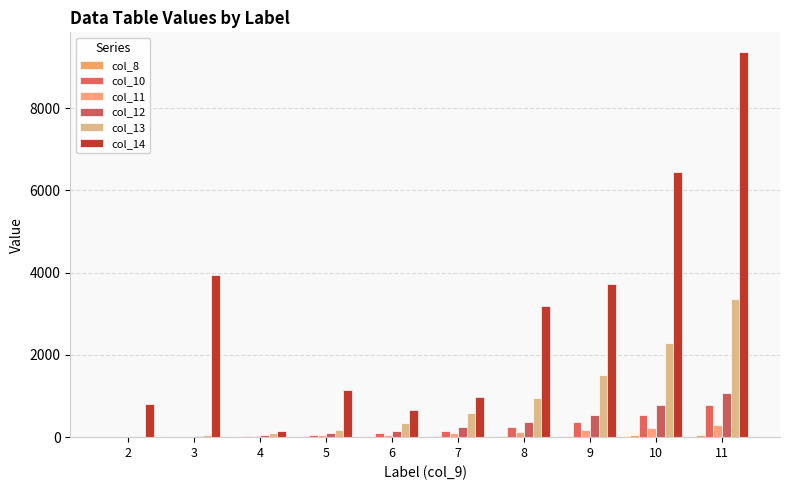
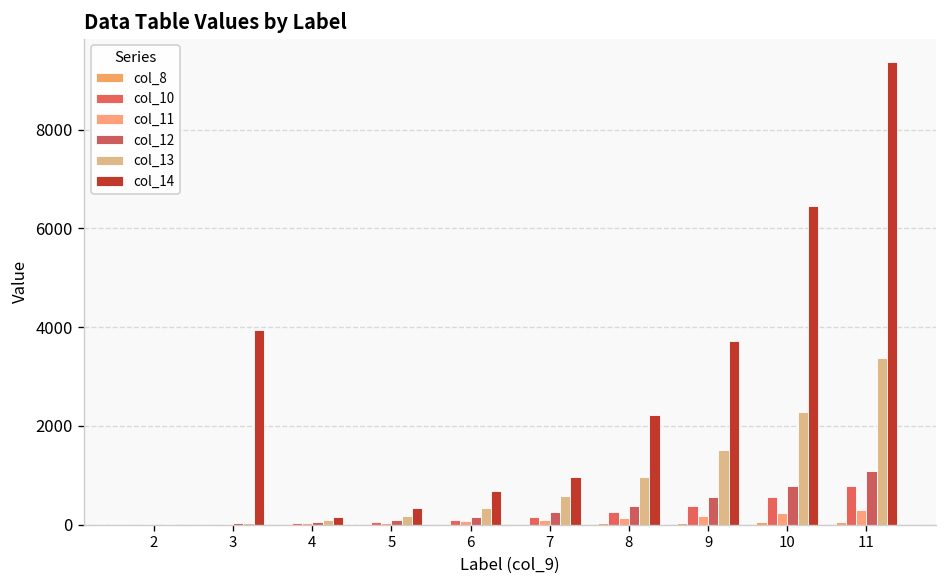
col_14, 2: 800 -> 0
col_14, 5: 1200 -> 300
col_14, 8: 3200 -> 2200
